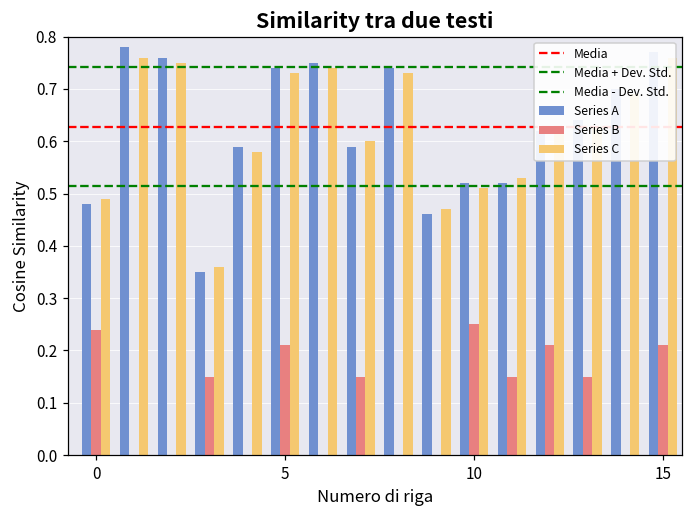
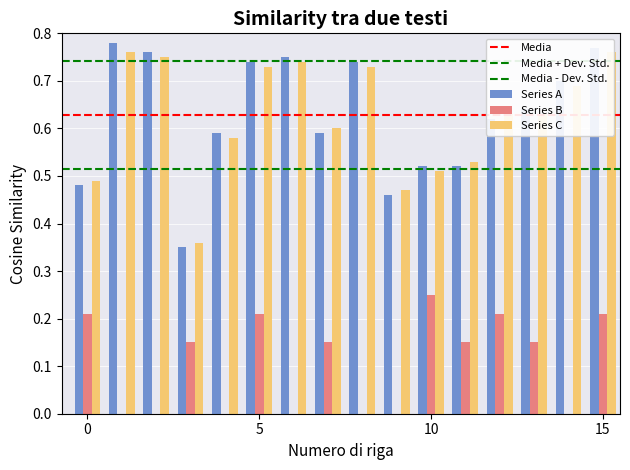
Series B, 0: 0.24 -> 0.21
